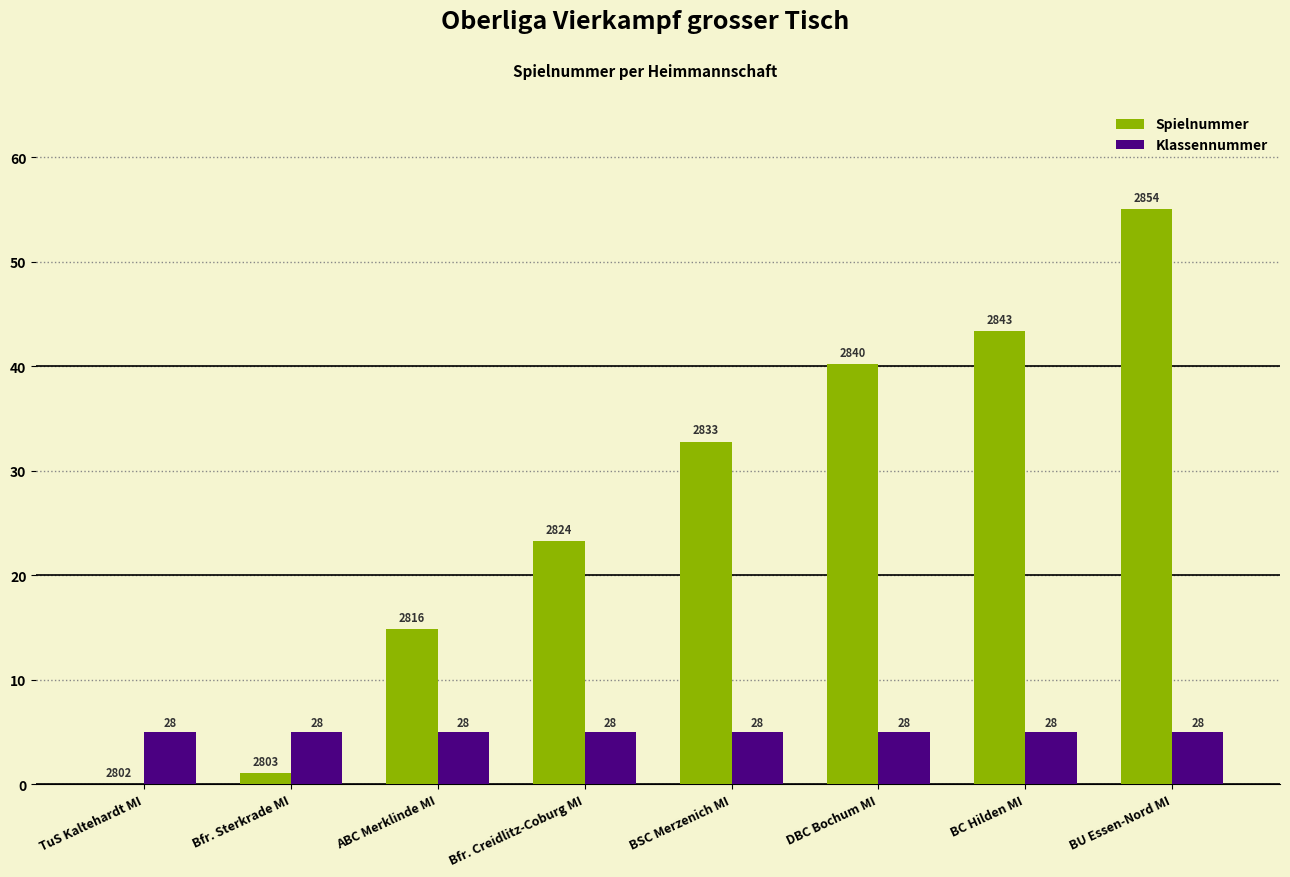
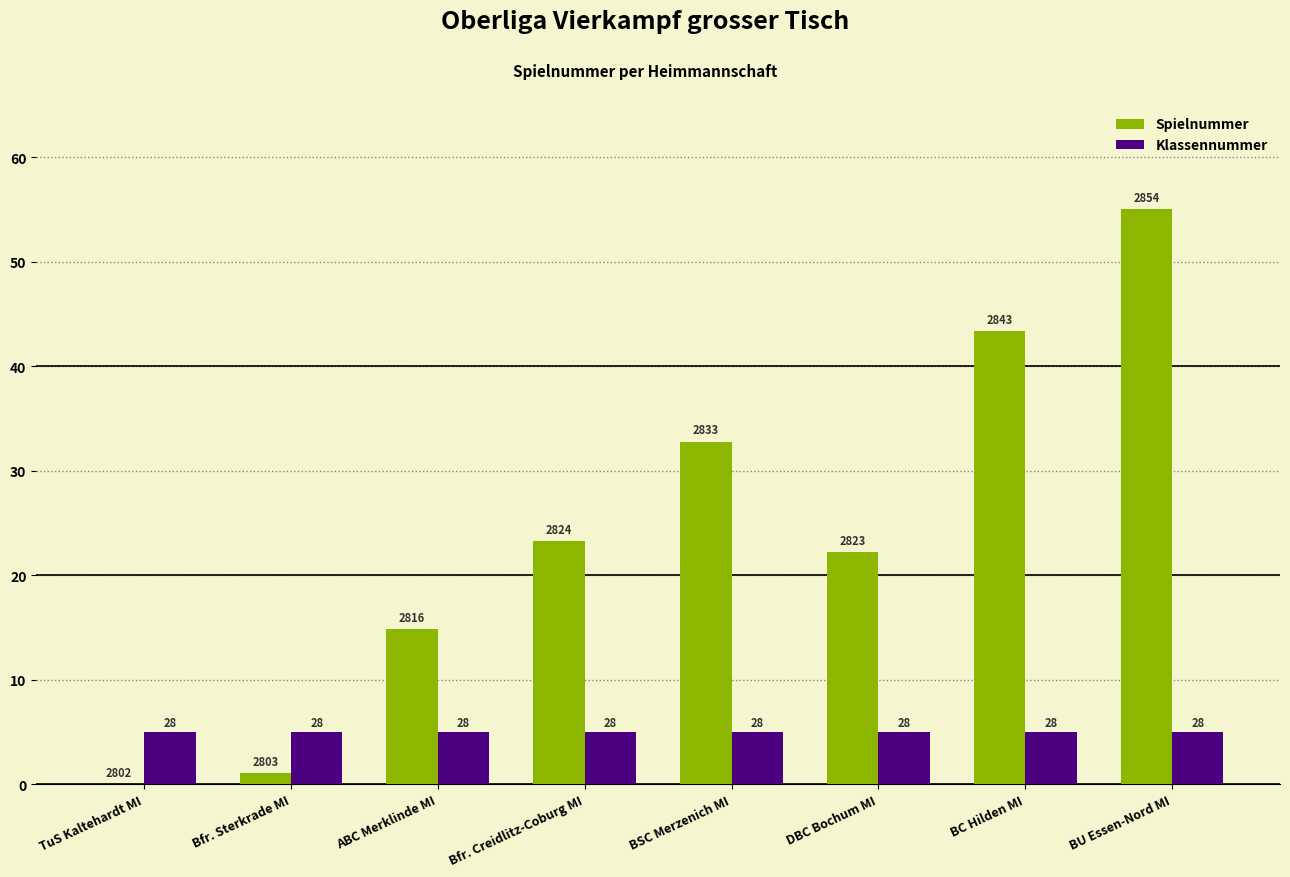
Spielnummer, DBC Bochum MI: 2840 -> 2823
